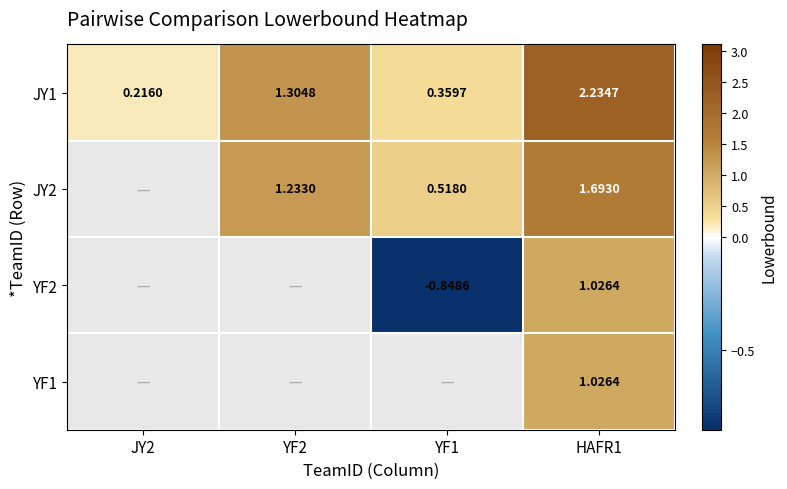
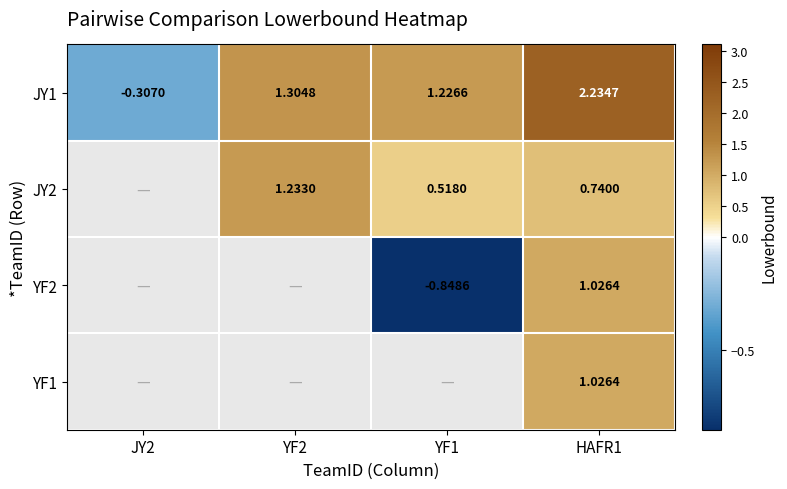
JY1, JY2: 0.2160 -> -0.3070
JY1, YF1: 0.3597 -> 1.2266
JY2, HAFR1: 1.6930 -> 0.7400
